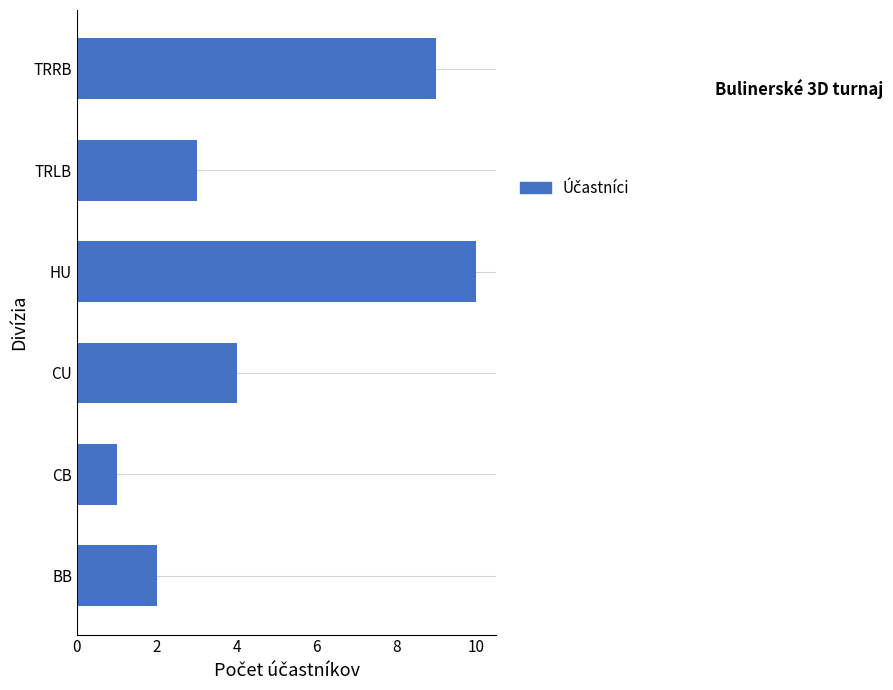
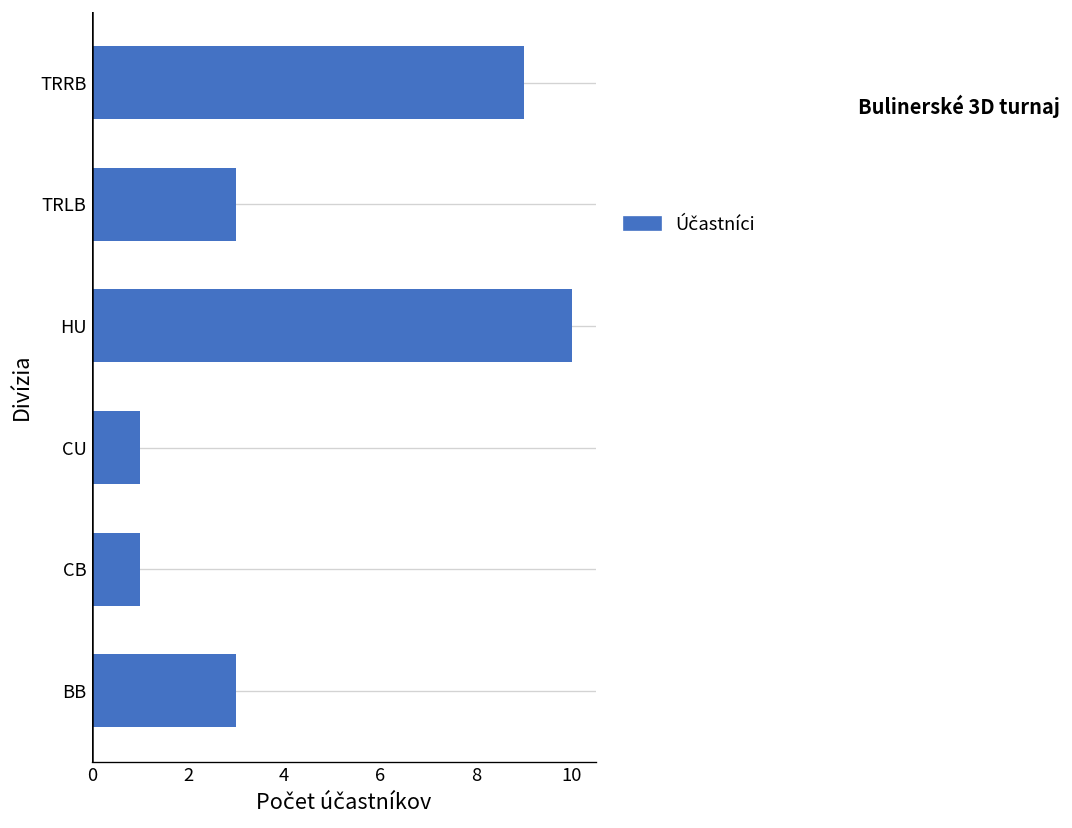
CU: 4 -> 1
BB: 2 -> 3
